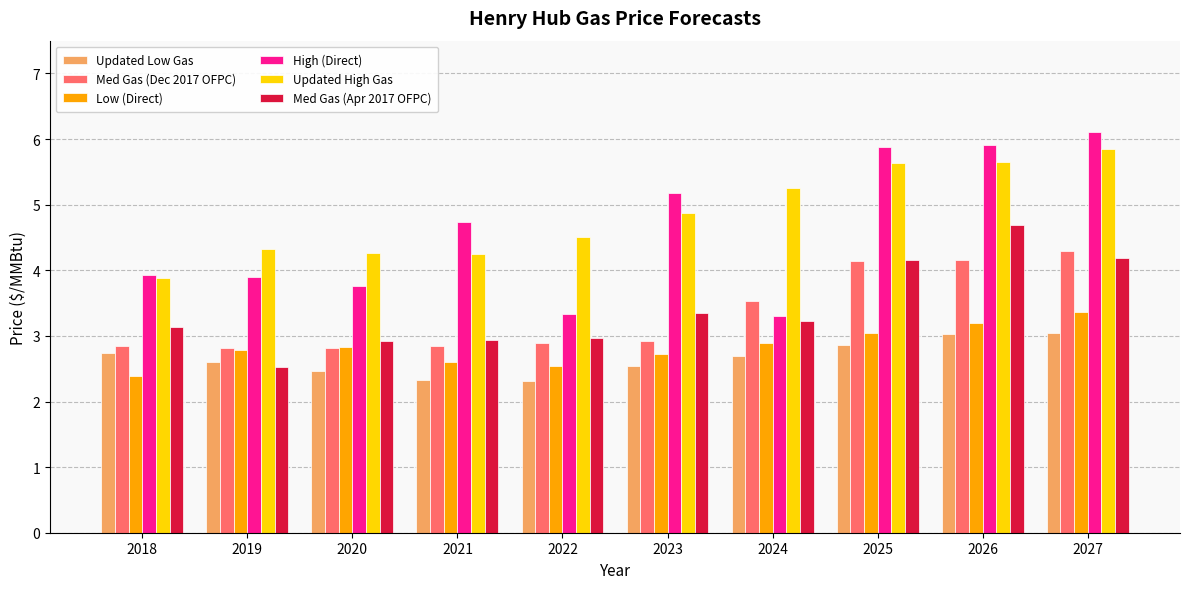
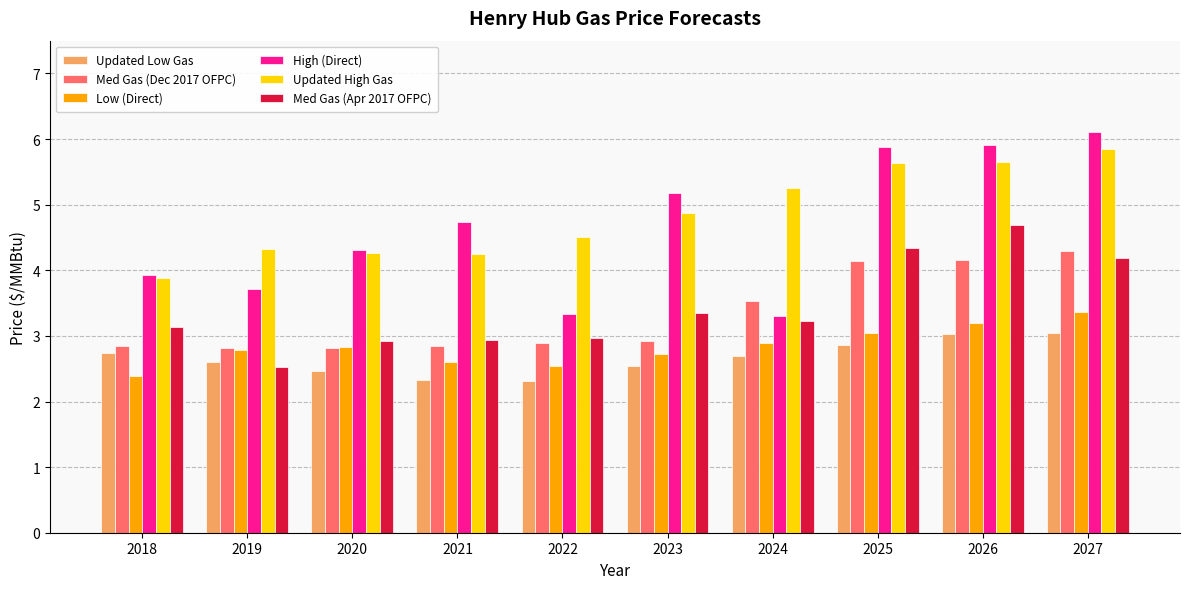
High (Direct), 2019: 3.9 -> 3.7
High (Direct), 2020: 3.8 -> 4.3
Med Gas (Apr 2017 OFPC), 2025: 4.2 -> 4.3
